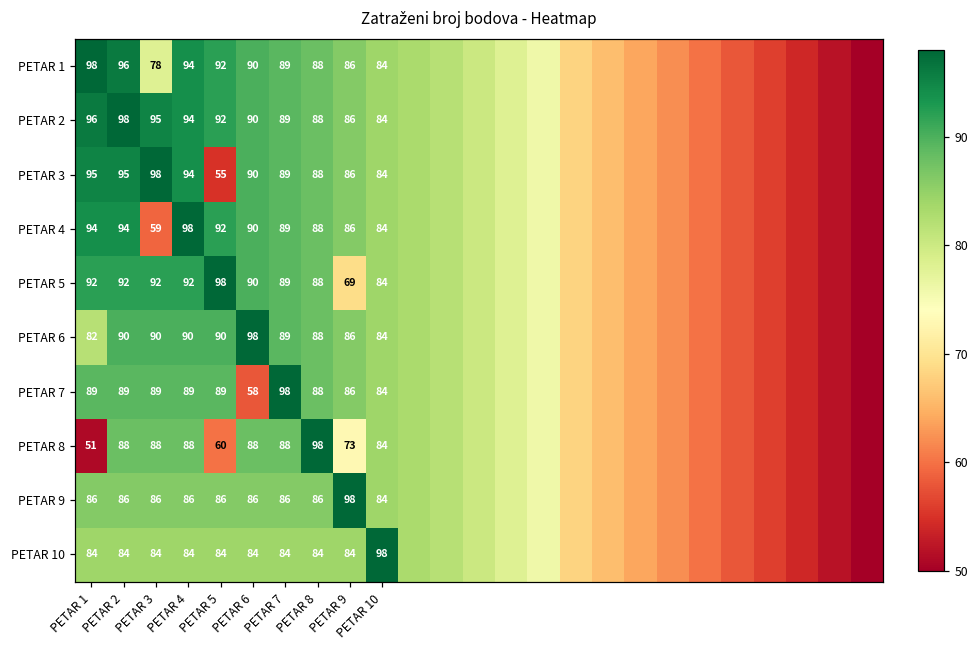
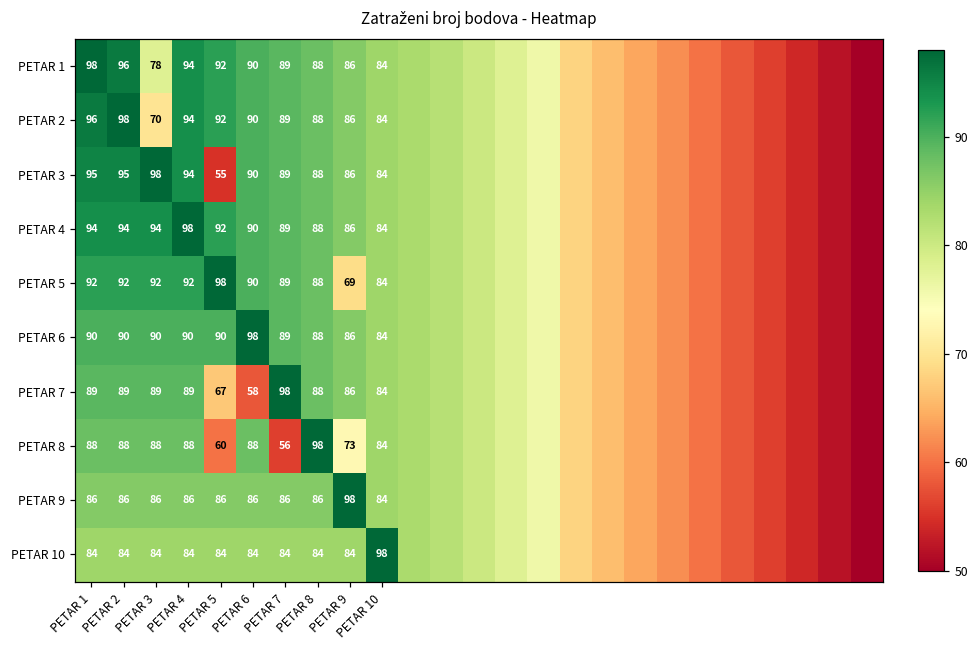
PETAR 2, PETAR 3: 95 -> 70
PETAR 4, PETAR 3: 59 -> 94
PETAR 6, PETAR 1: 82 -> 90
PETAR 7, PETAR 5: 89 -> 67
PETAR 8, PETAR 1: 51 -> 88
PETAR 8, PETAR 7: 88 -> 56
